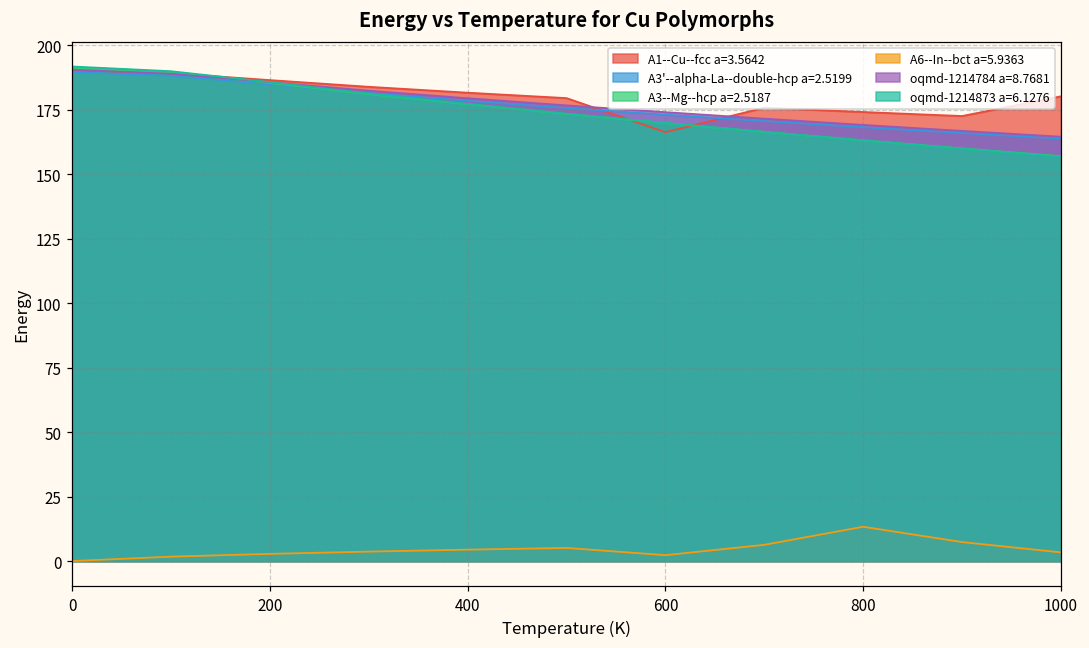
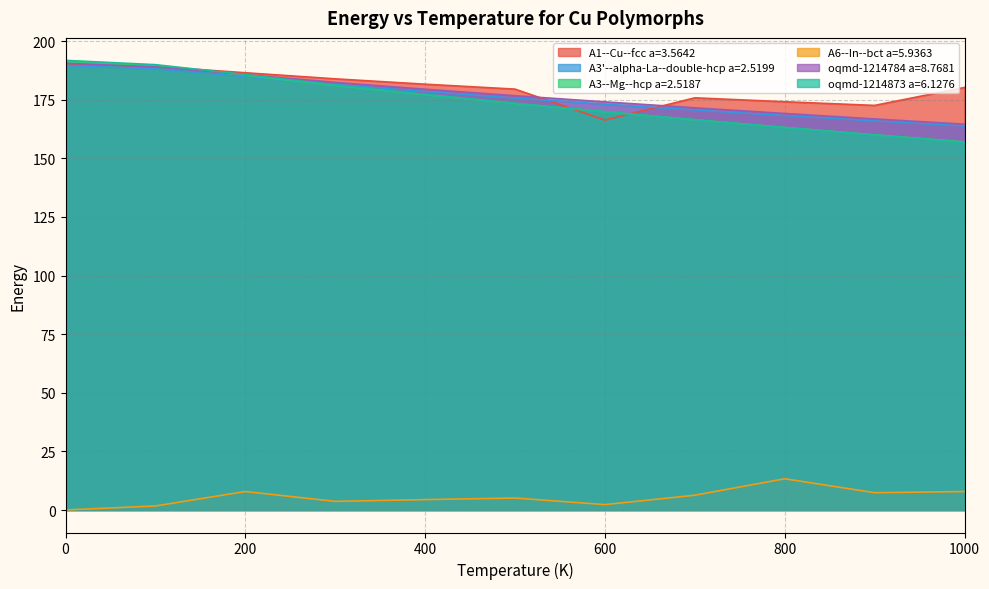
A6--In--bct a=5.9363, 200: 3 -> 8
A6--In--bct a=5.9363, 1000: 3 -> 8
